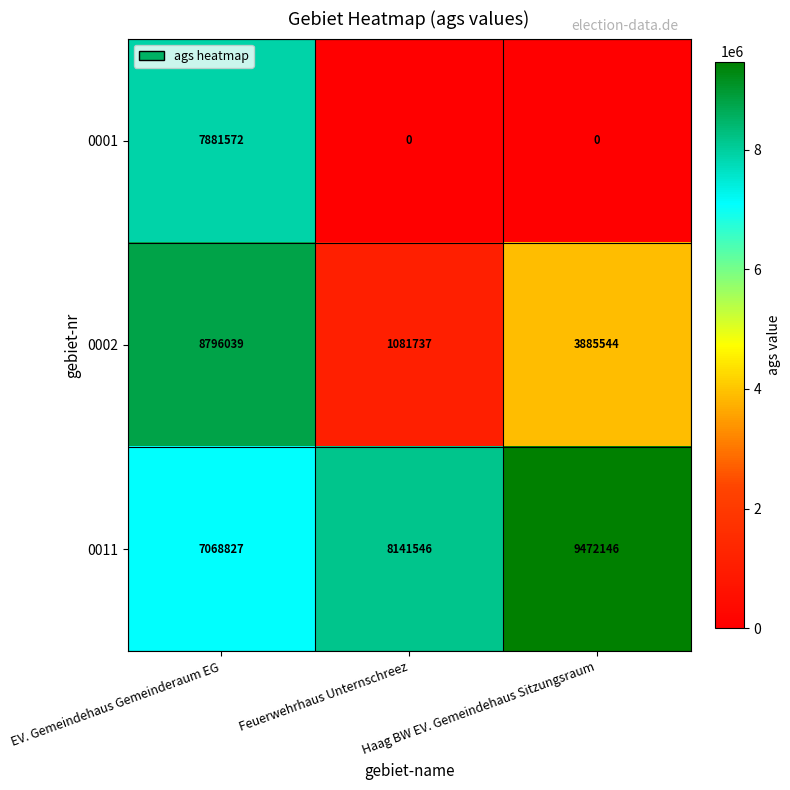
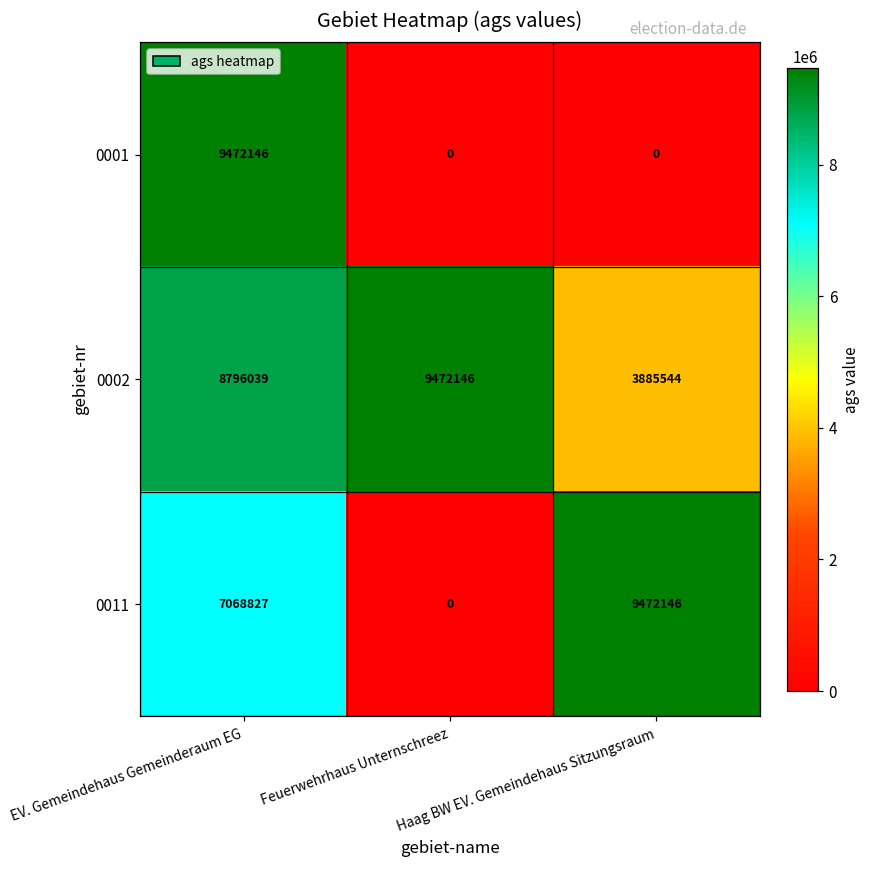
0001, EV. Gemeindehaus Gemeinderaum EG: 7881572 -> 9472146
0002, Feuerwehrhaus Unternschreez: 1081737 -> 9472146
0011, Feuerwehrhaus Unternschreez: 8141546 -> 0
